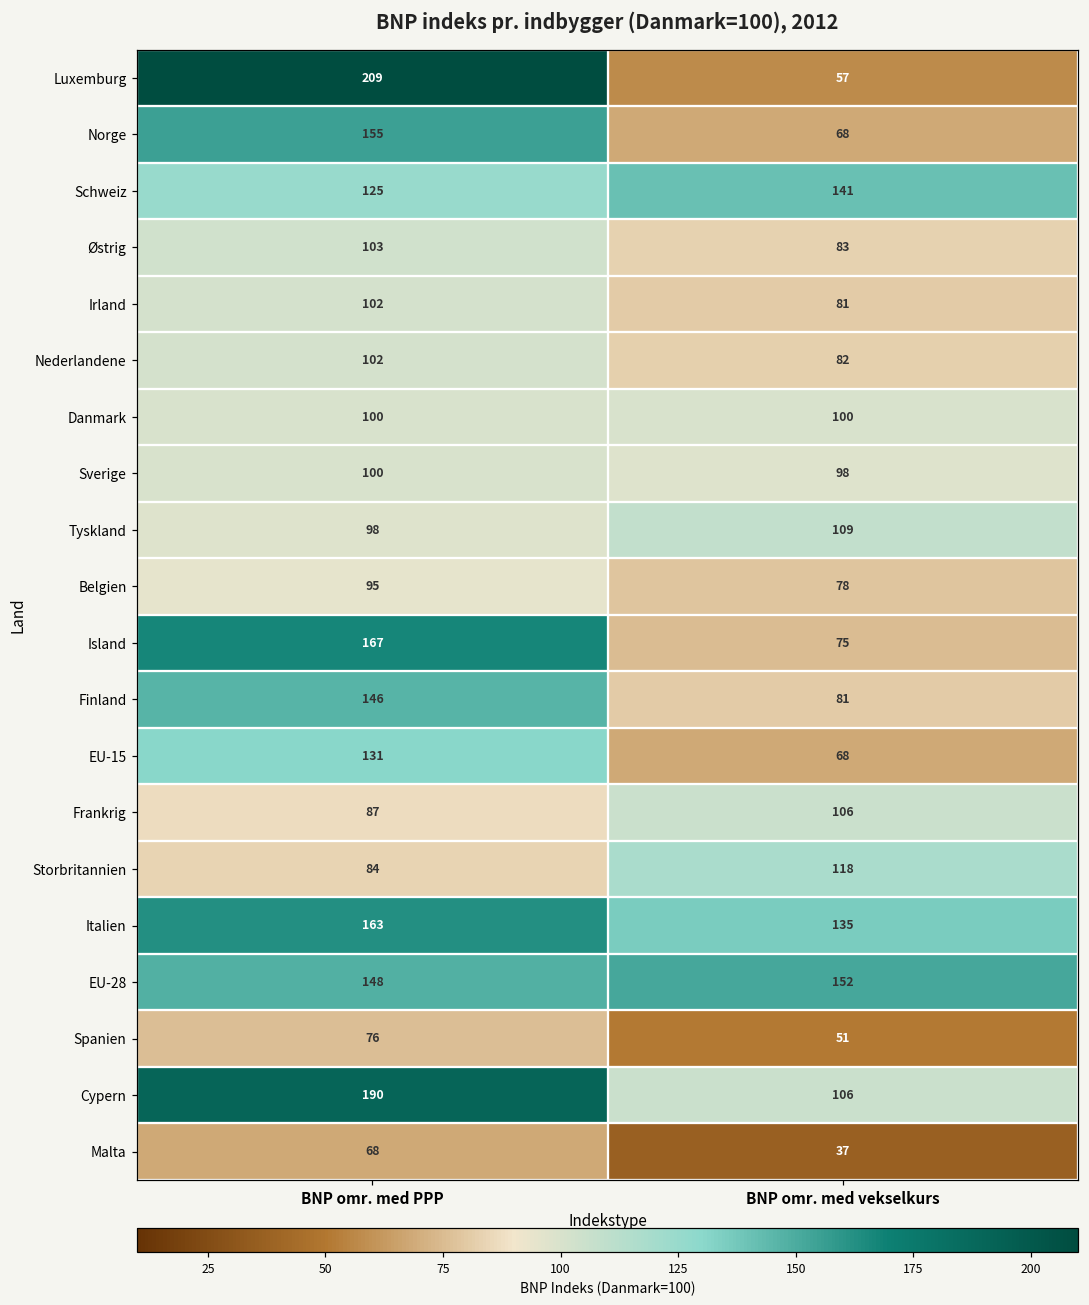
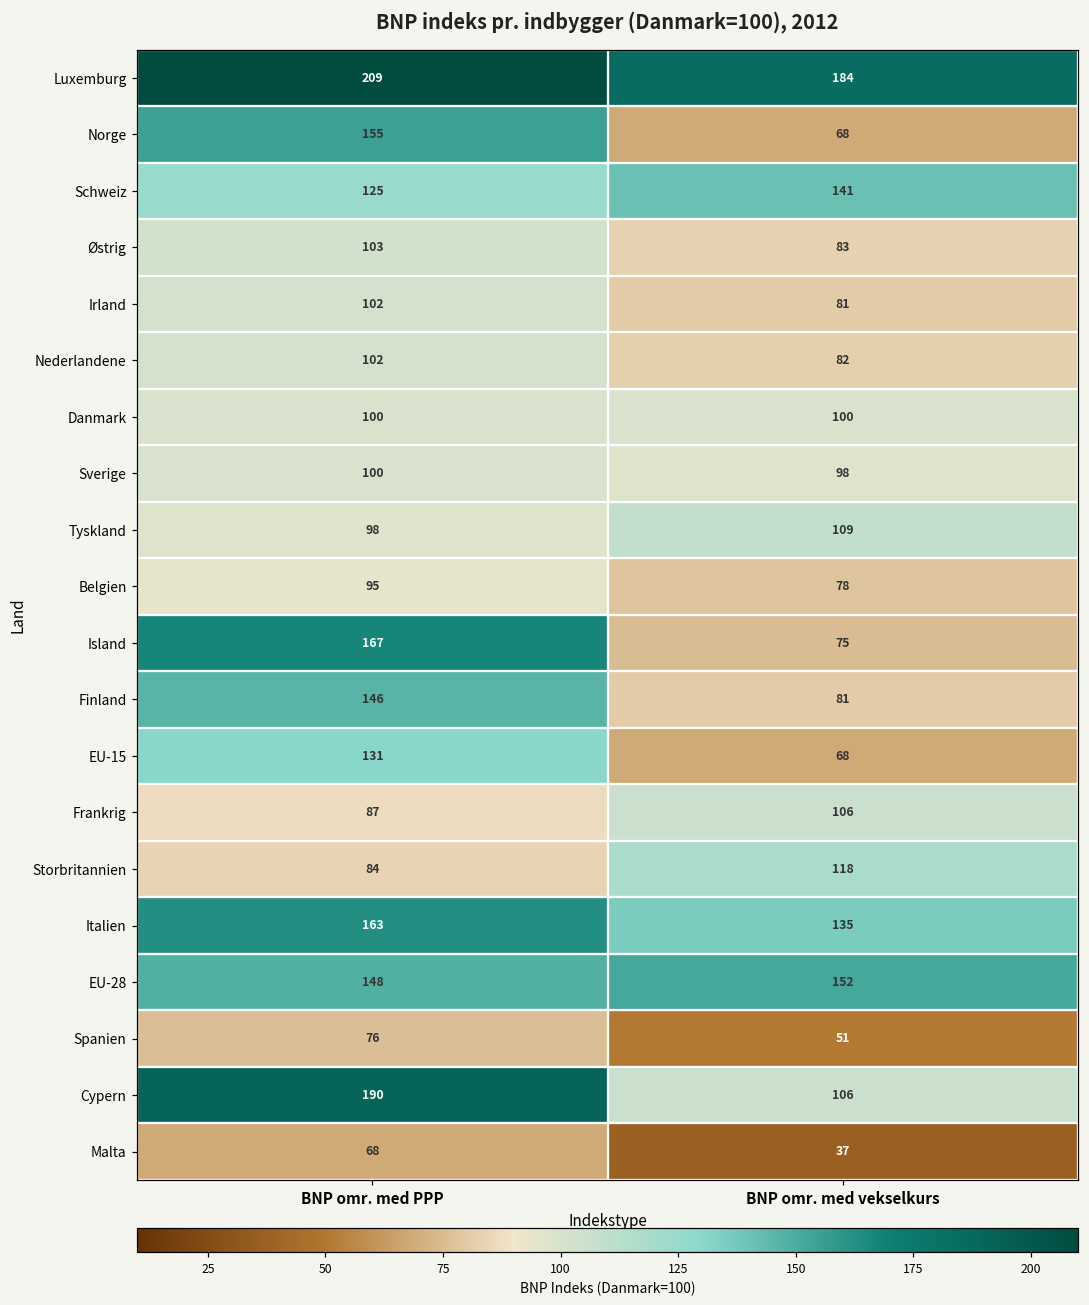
Luxemburg, BNP omr. med vekselkurs: 57 -> 184
